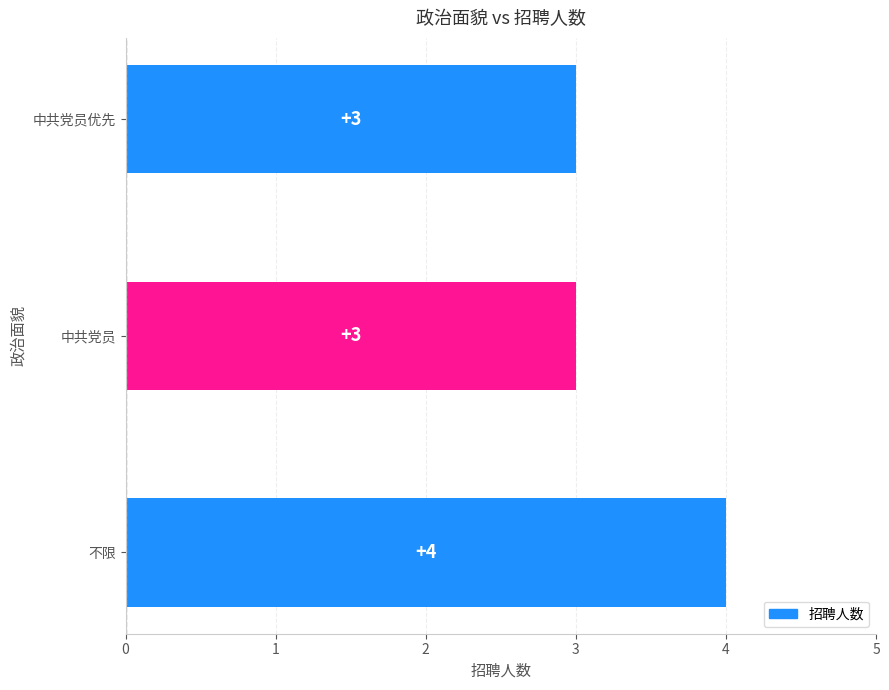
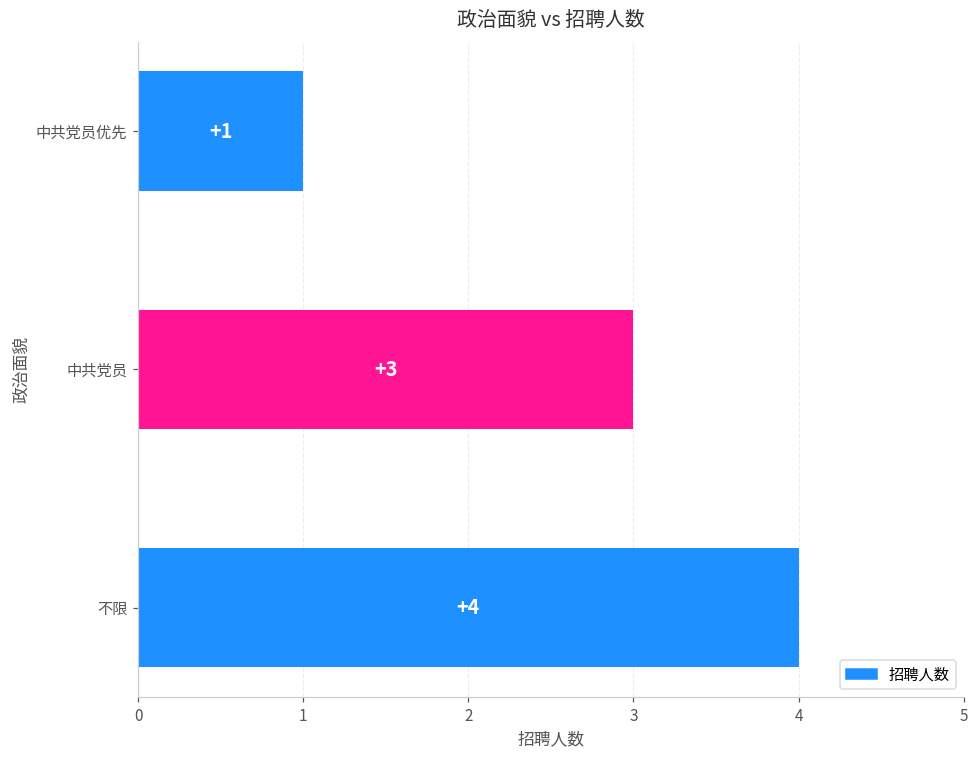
中共党员优先: +3 -> +1
